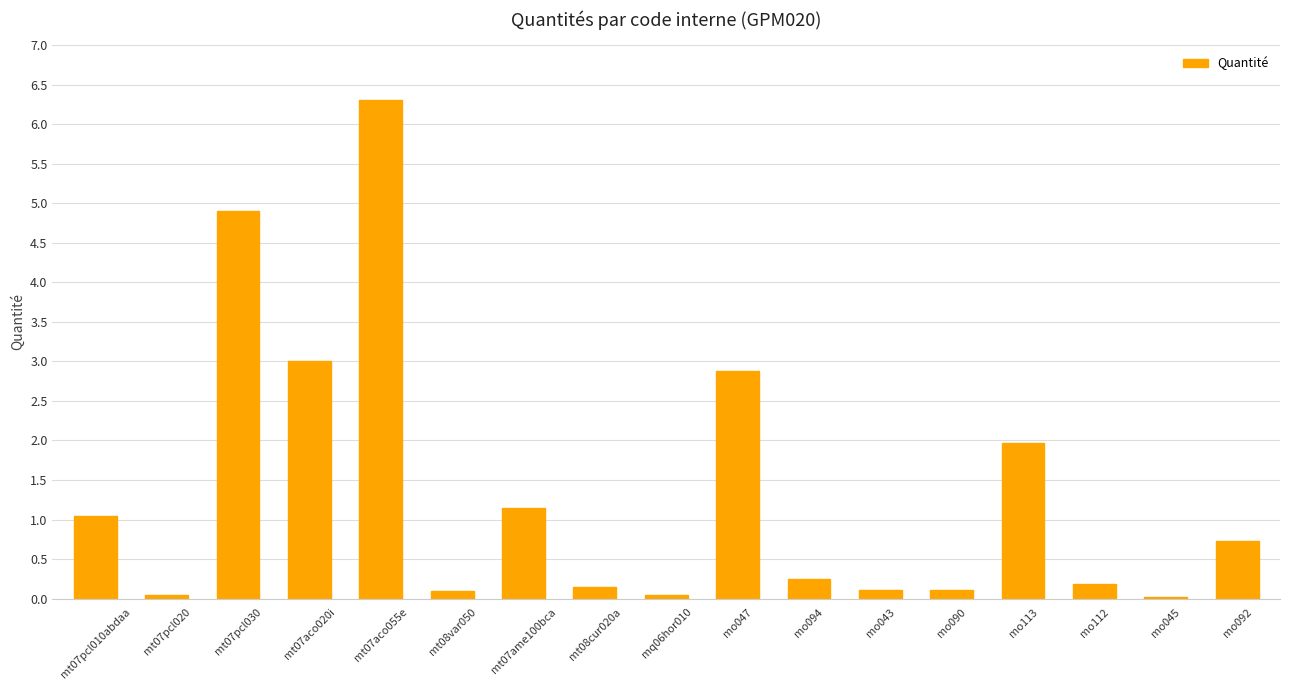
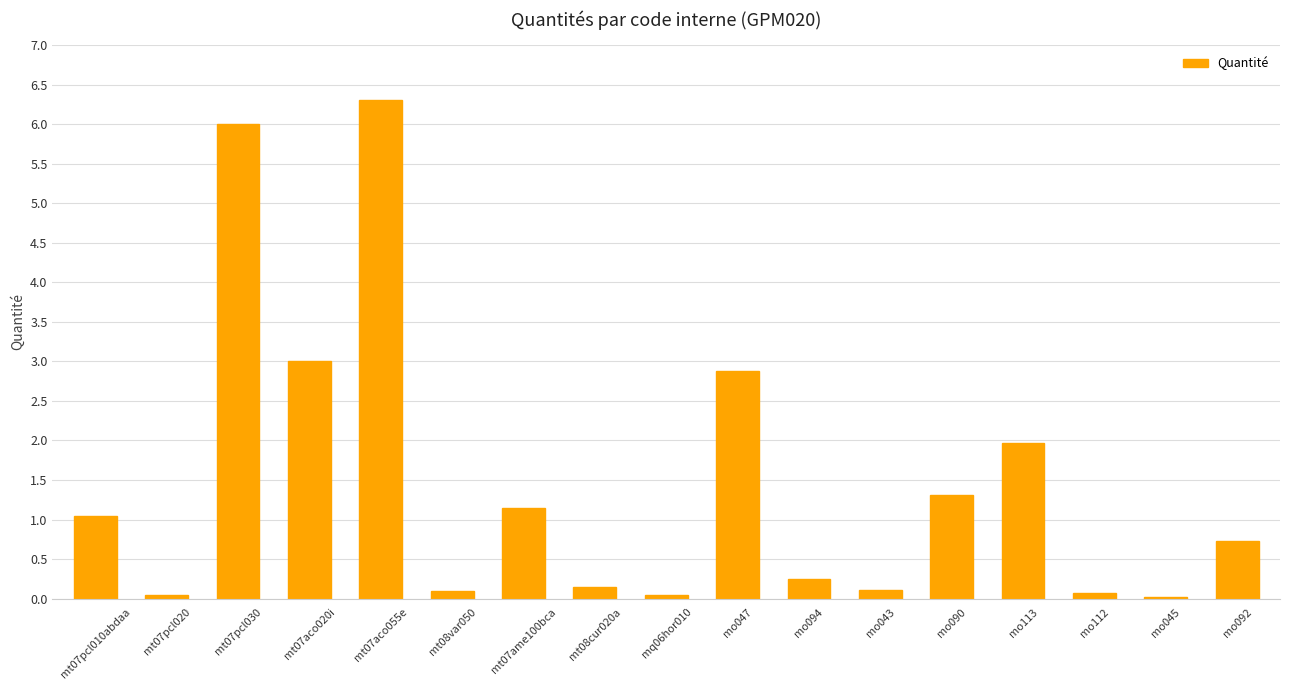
mt07pcl030: 4.9 -> 6.0
mo090: 0.1 -> 1.3
mo112: 0.2 -> 0.1
